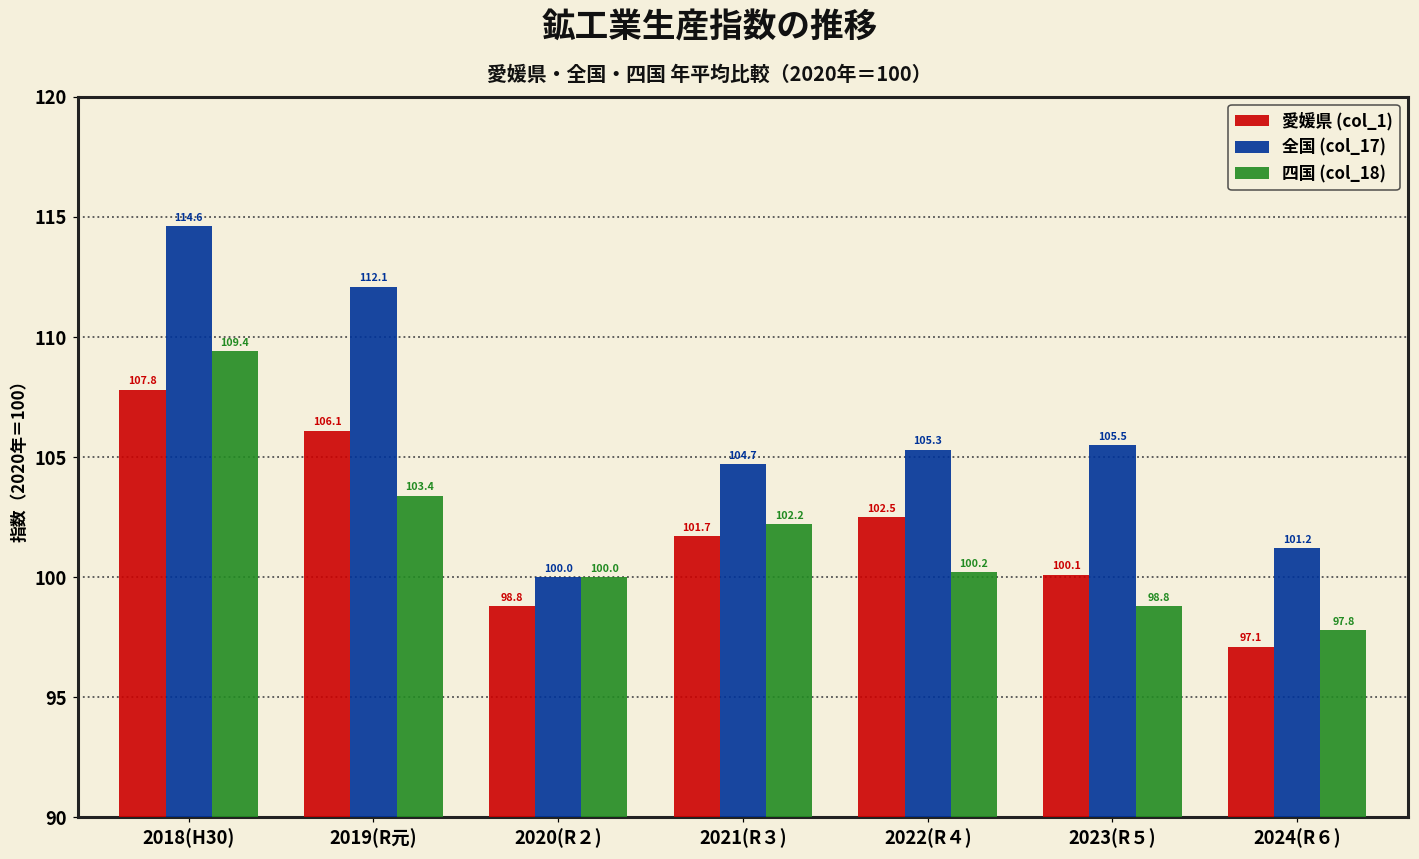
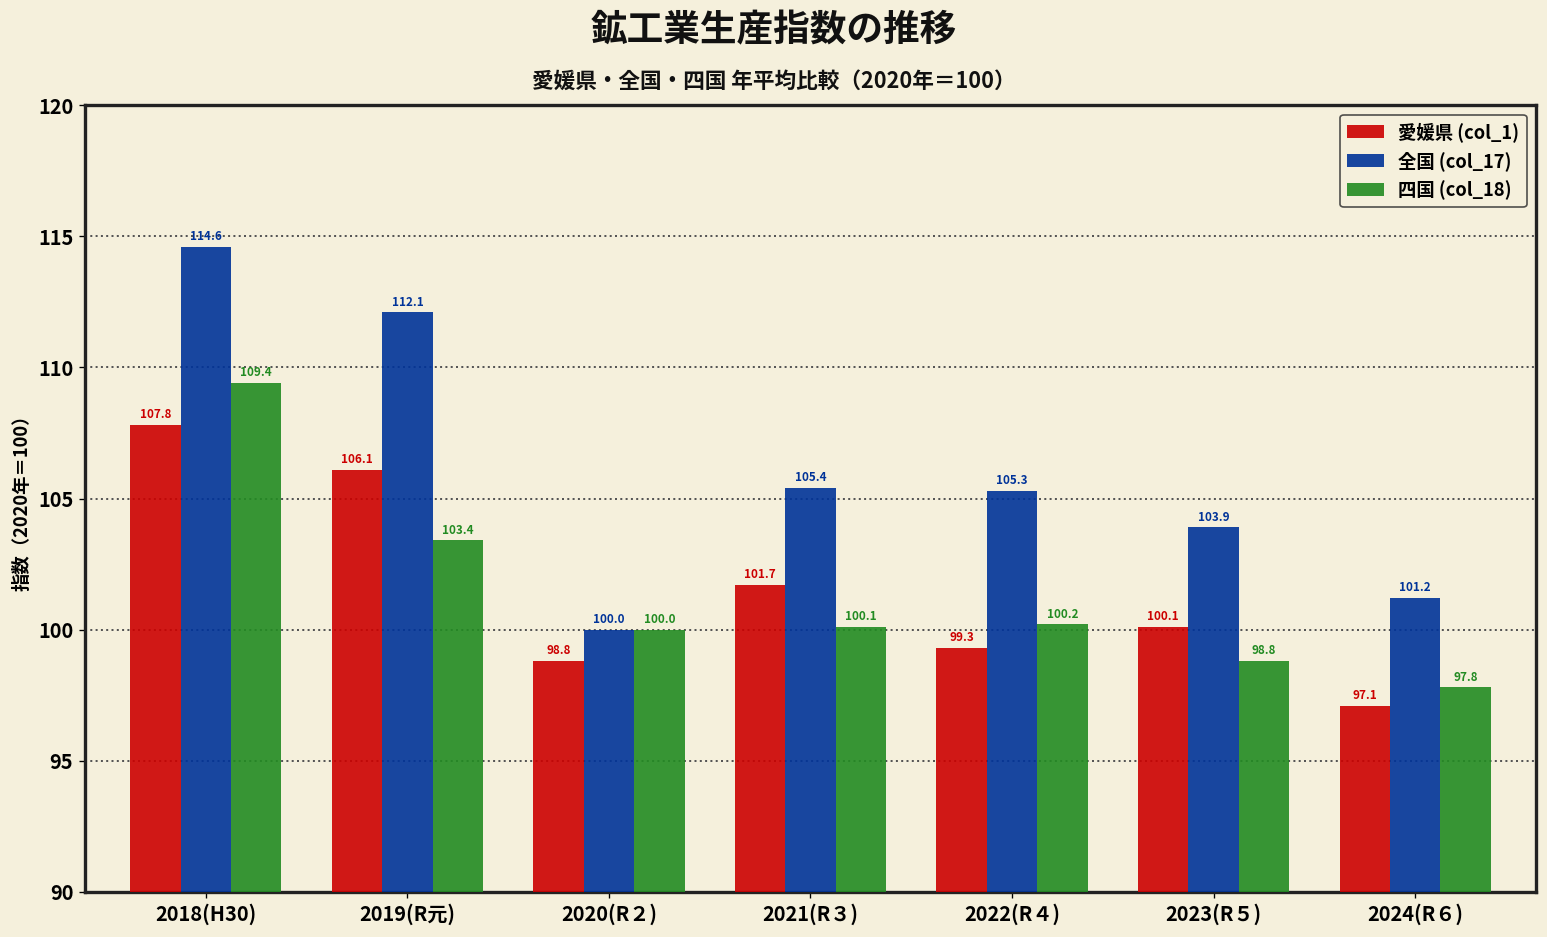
全国 (col_17), 2021(R３): 104.7 -> 105.4
四国 (col_18), 2021(R３): 102.2 -> 100.1
愛媛県 (col_1), 2022(R４): 102.5 -> 99.3
全国 (col_17), 2023(R５): 105.5 -> 103.9
